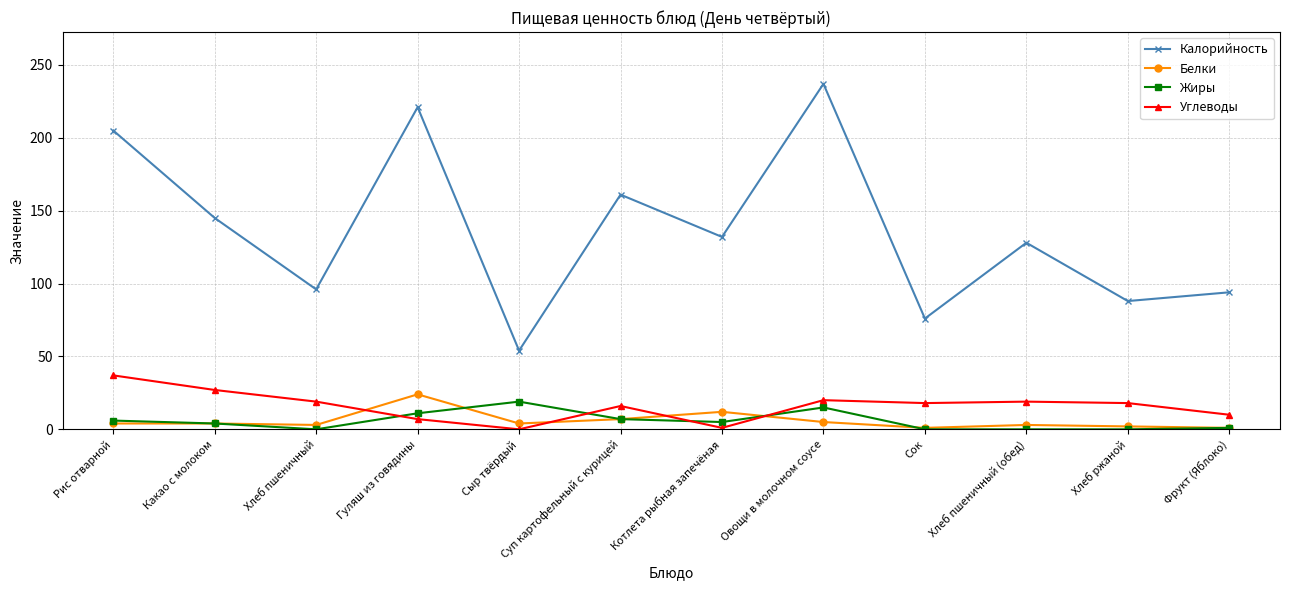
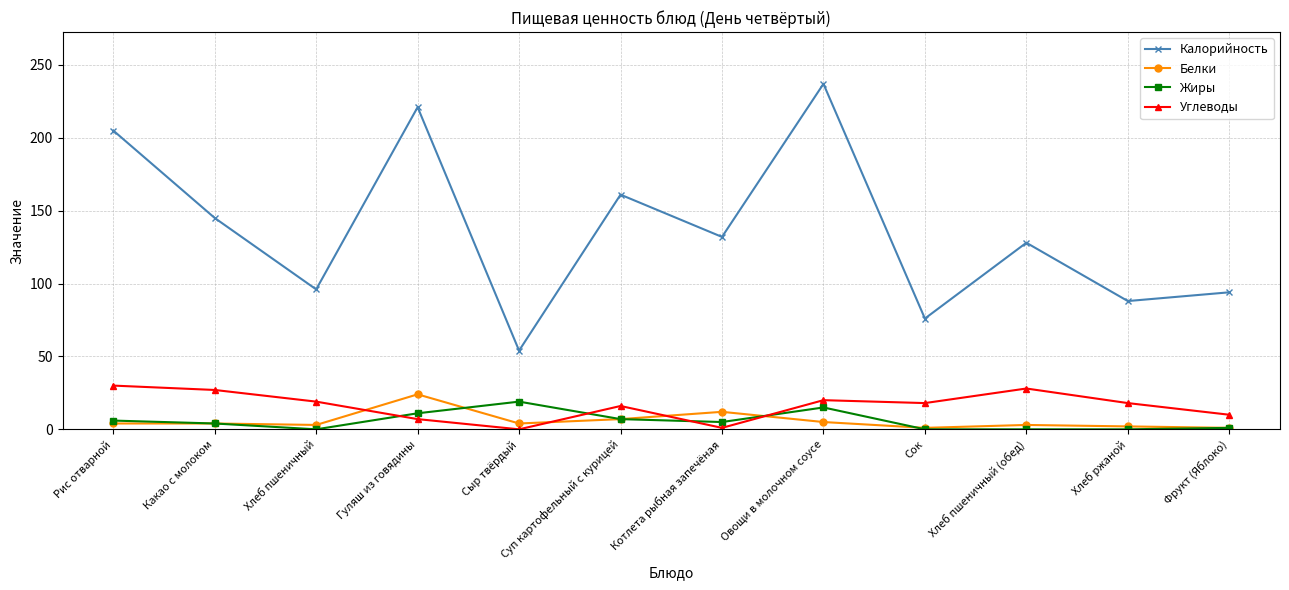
Углеводы, Рис отварной: 37 -> 30
Углеводы, Хлеб пшеничный (обед): 19 -> 28
